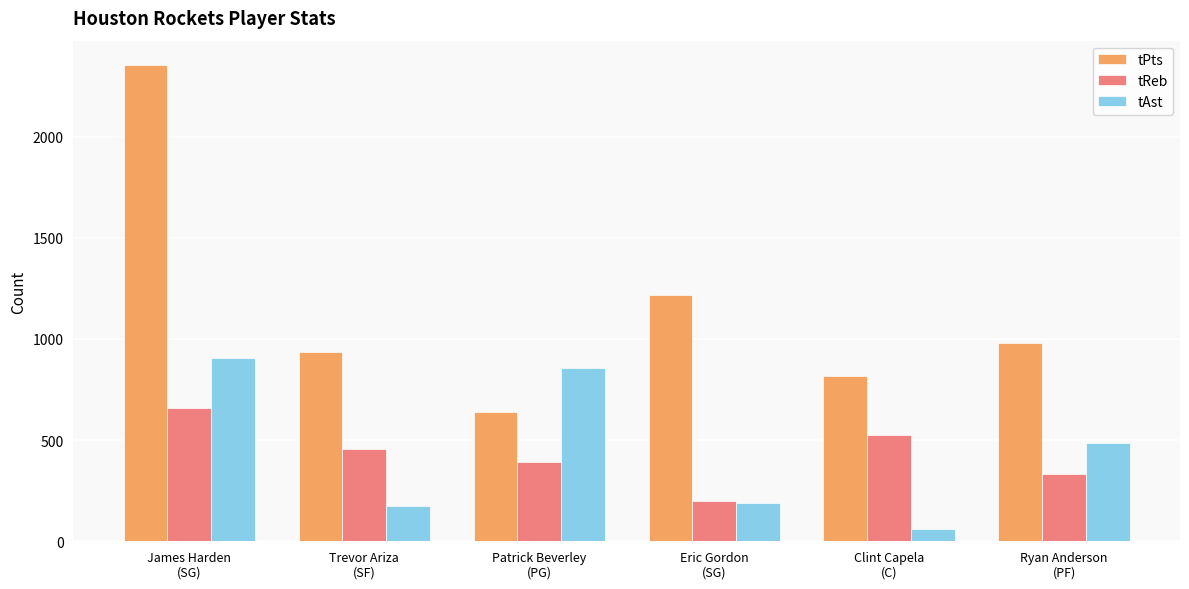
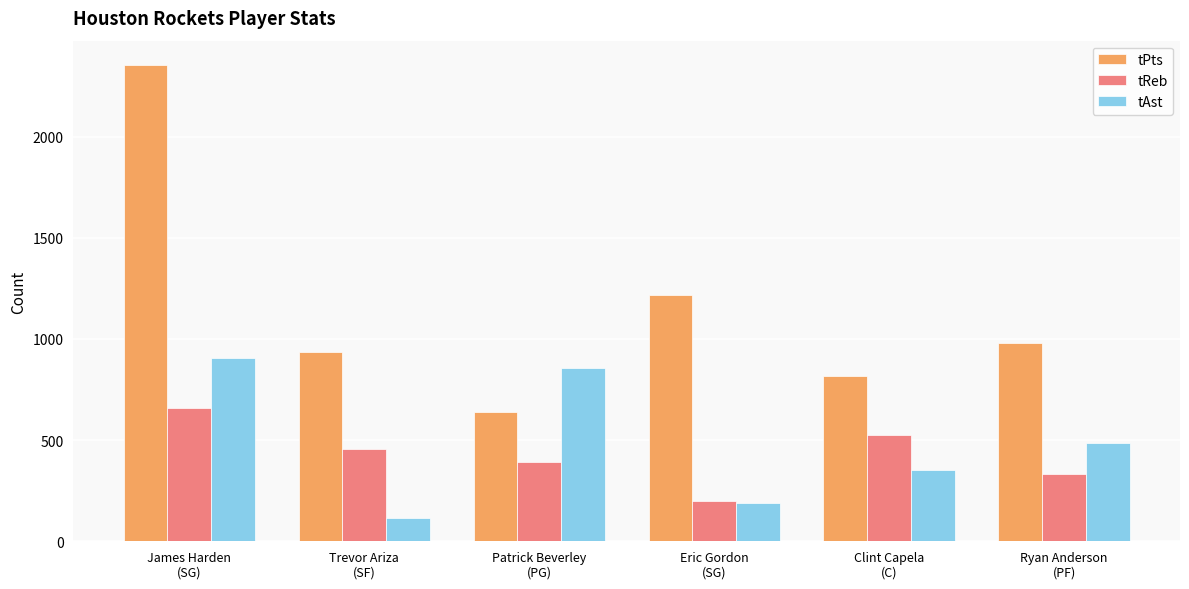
tAst, Trevor Ariza (SF): 180 -> 120
tAst, Clint Capela (C): 60 -> 350
